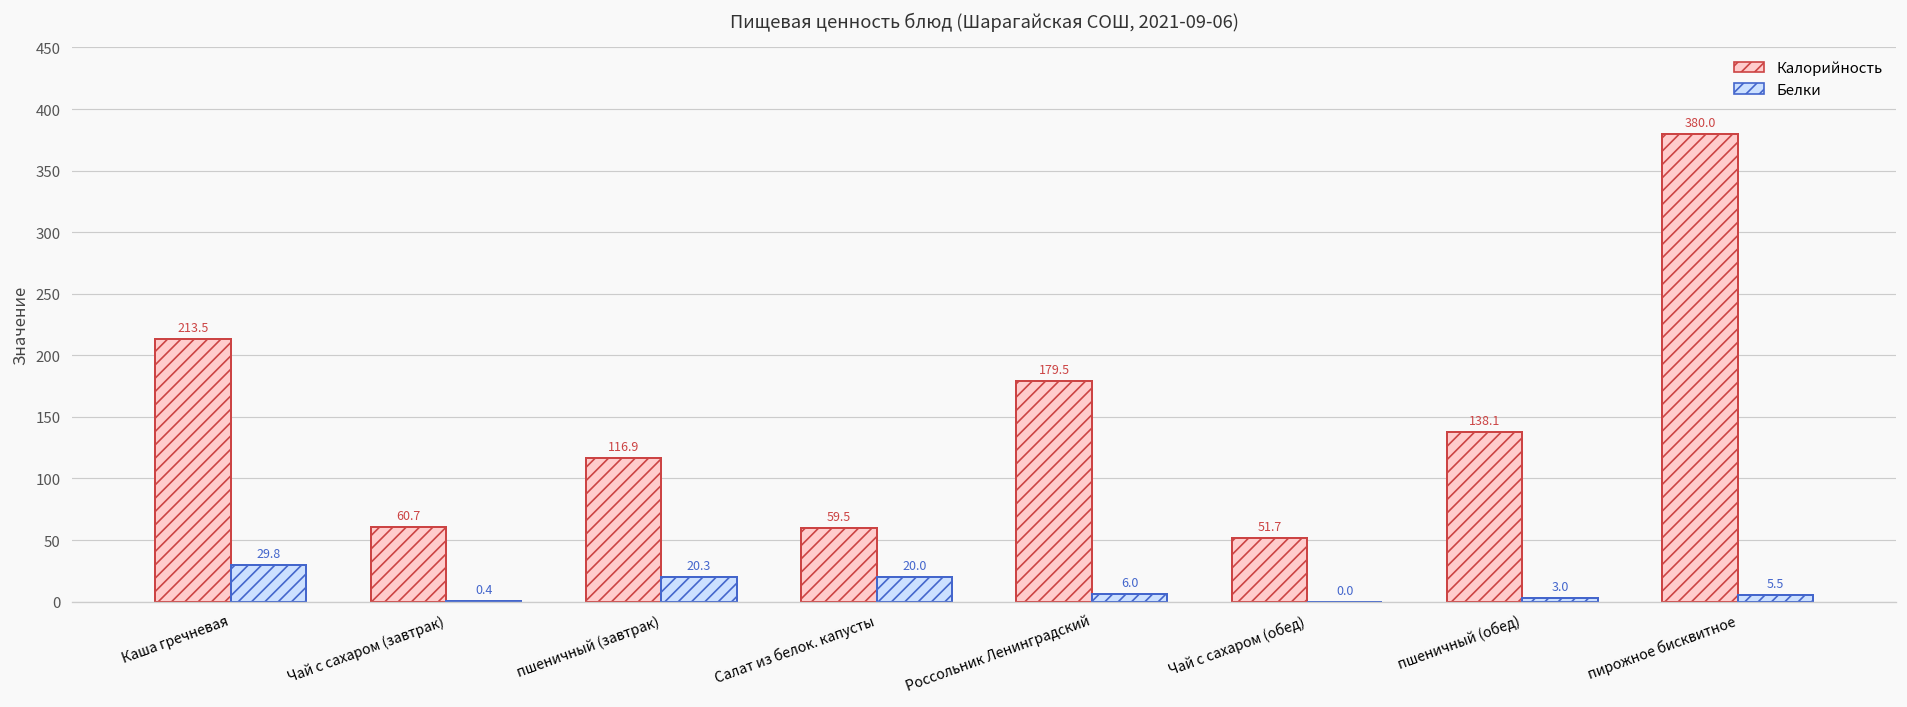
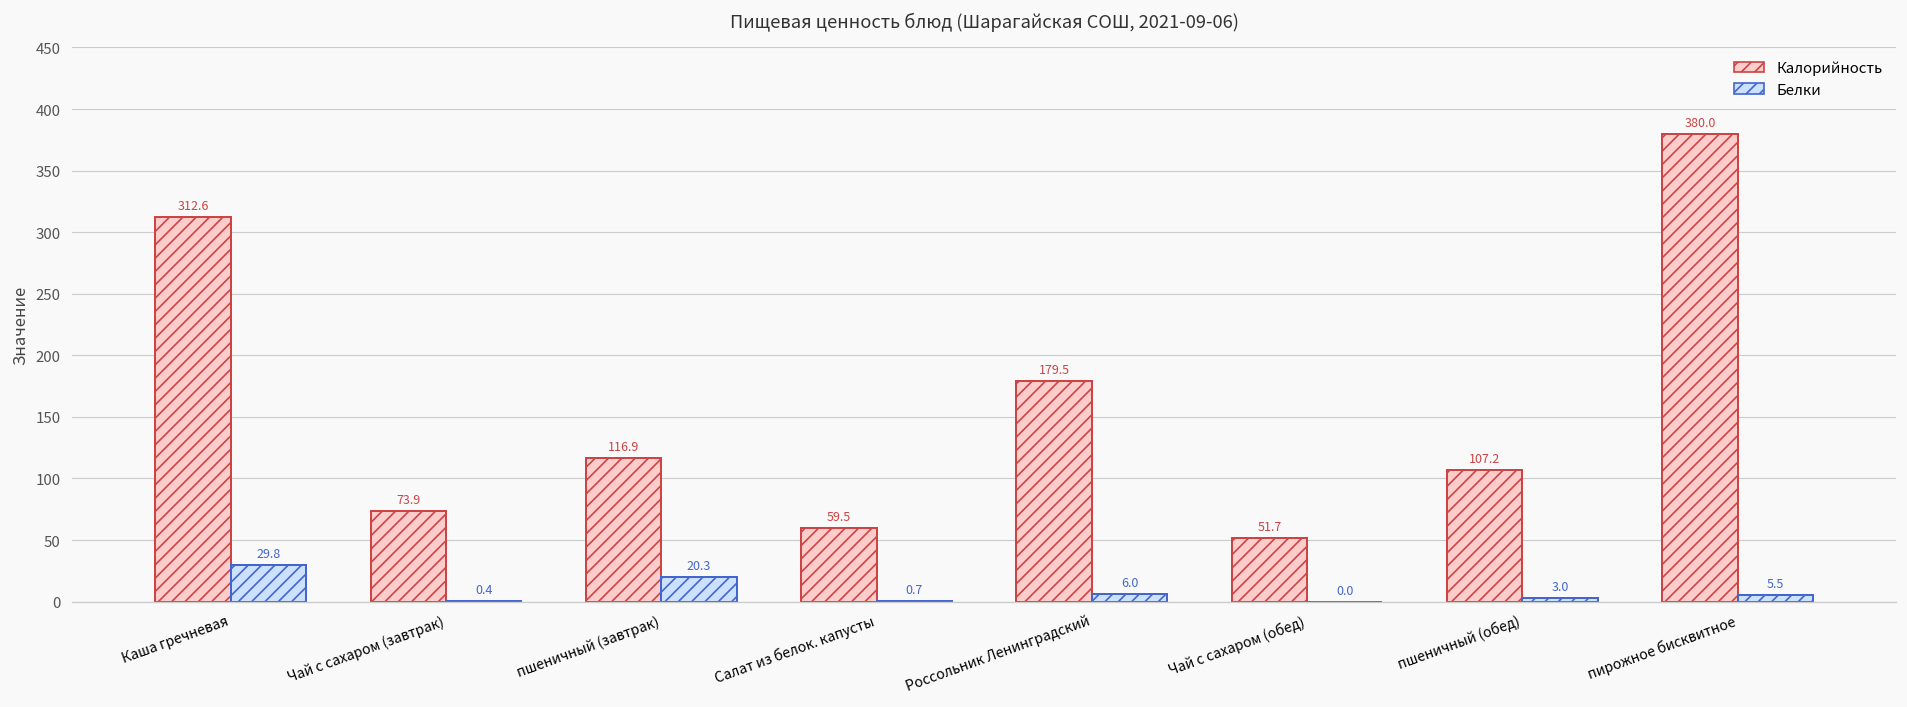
Калорийность, Каша гречневая: 213.5 -> 312.6
Калорийность, Чай с сахаром (завтрак): 60.7 -> 73.9
Белки, Салат из белок. капусты: 20.0 -> 0.7
Калорийность, пшеничный (обед): 138.1 -> 107.2
